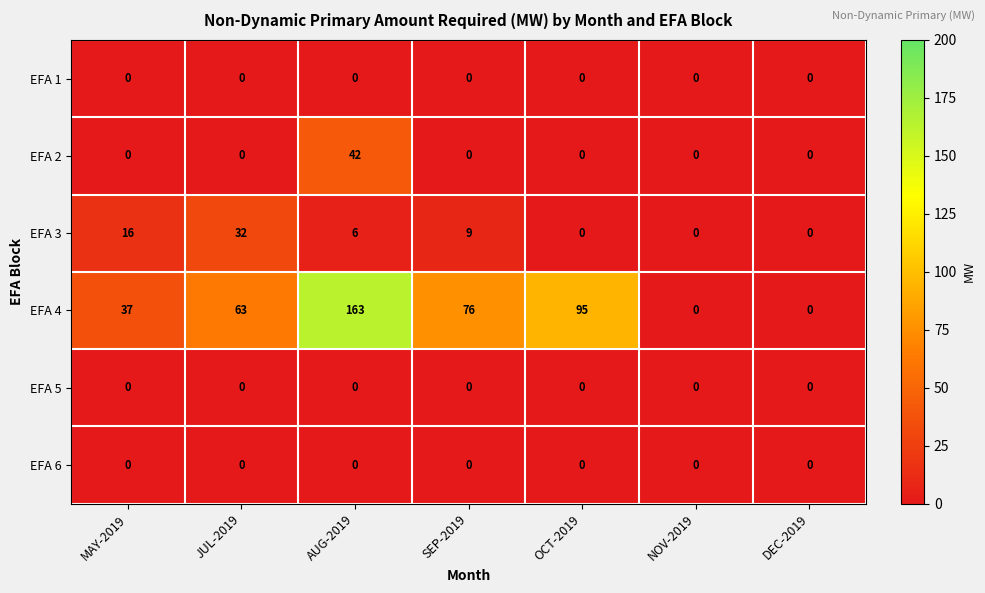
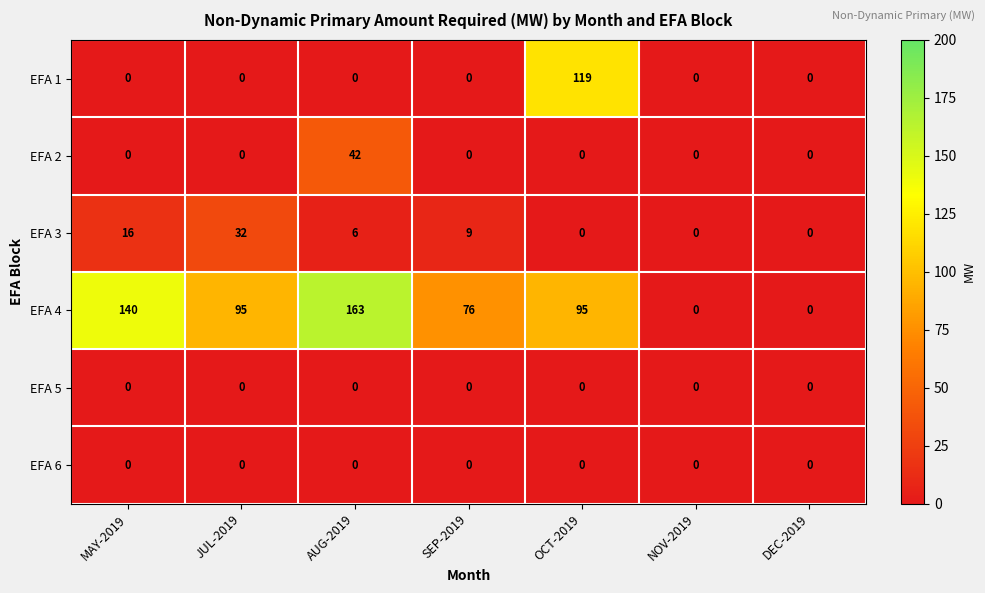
EFA 1, OCT-2019: 0 -> 119
EFA 4, MAY-2019: 37 -> 140
EFA 4, JUL-2019: 63 -> 95
